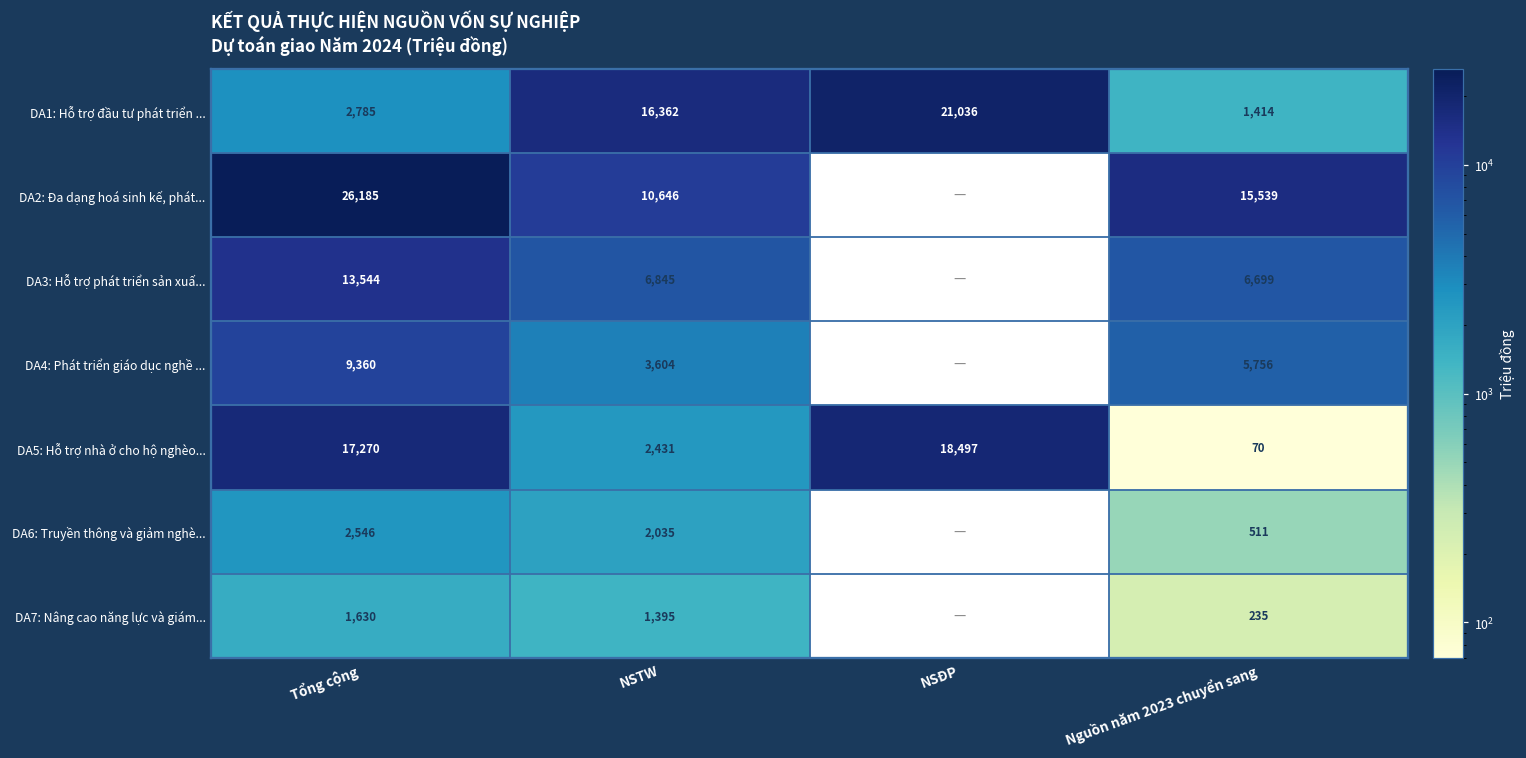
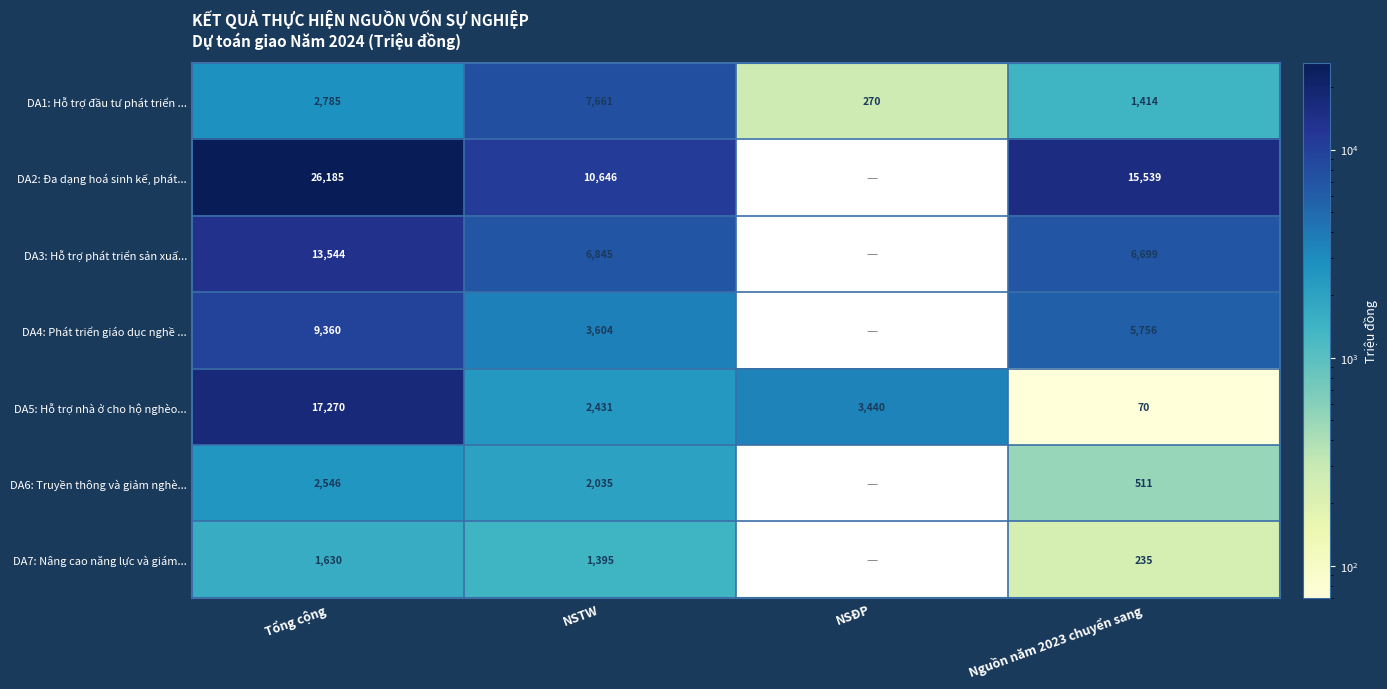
DA1: Hỗ trợ đầu tư phát triển ..., NSTW: 16,362 -> 7,661
DA1: Hỗ trợ đầu tư phát triển ..., NSĐP: 21,036 -> 270
DA5: Hỗ trợ nhà ở cho hộ nghèo..., NSĐP: 18,497 -> 3,440
